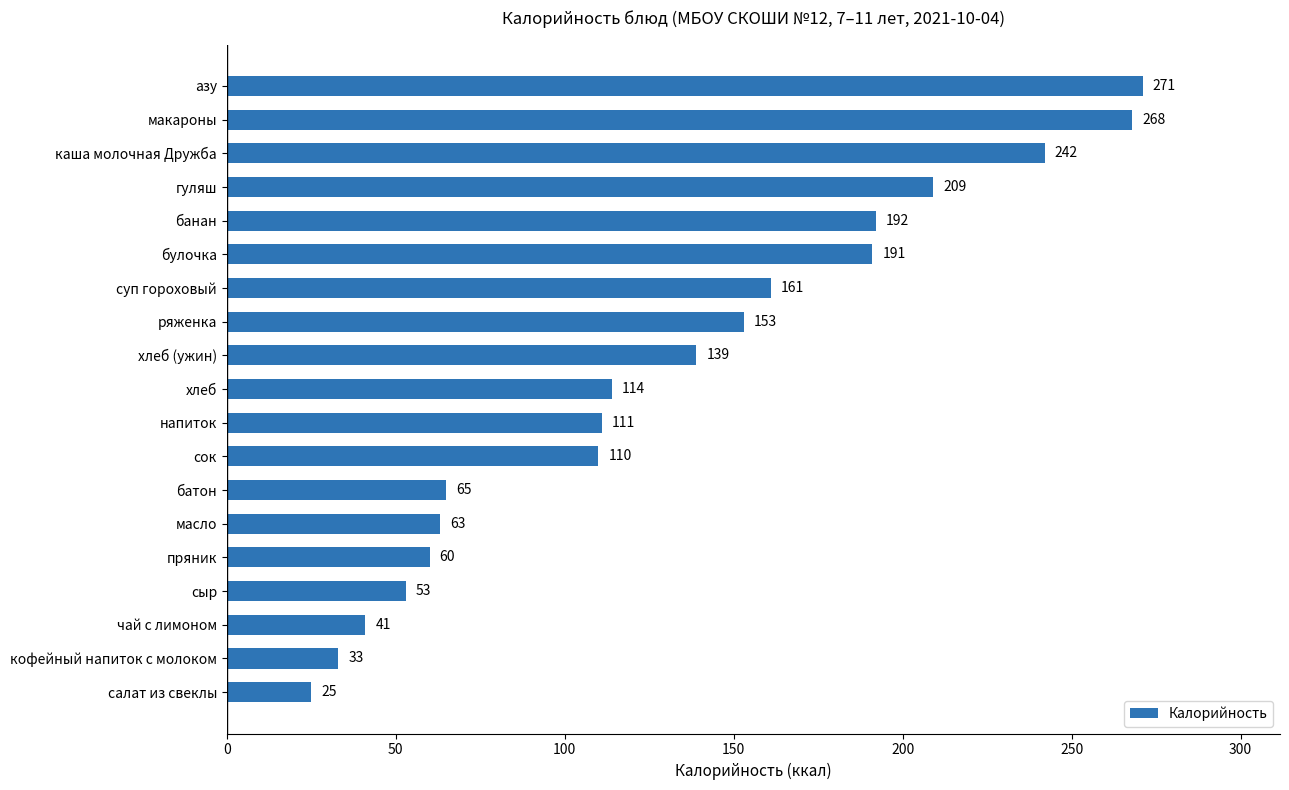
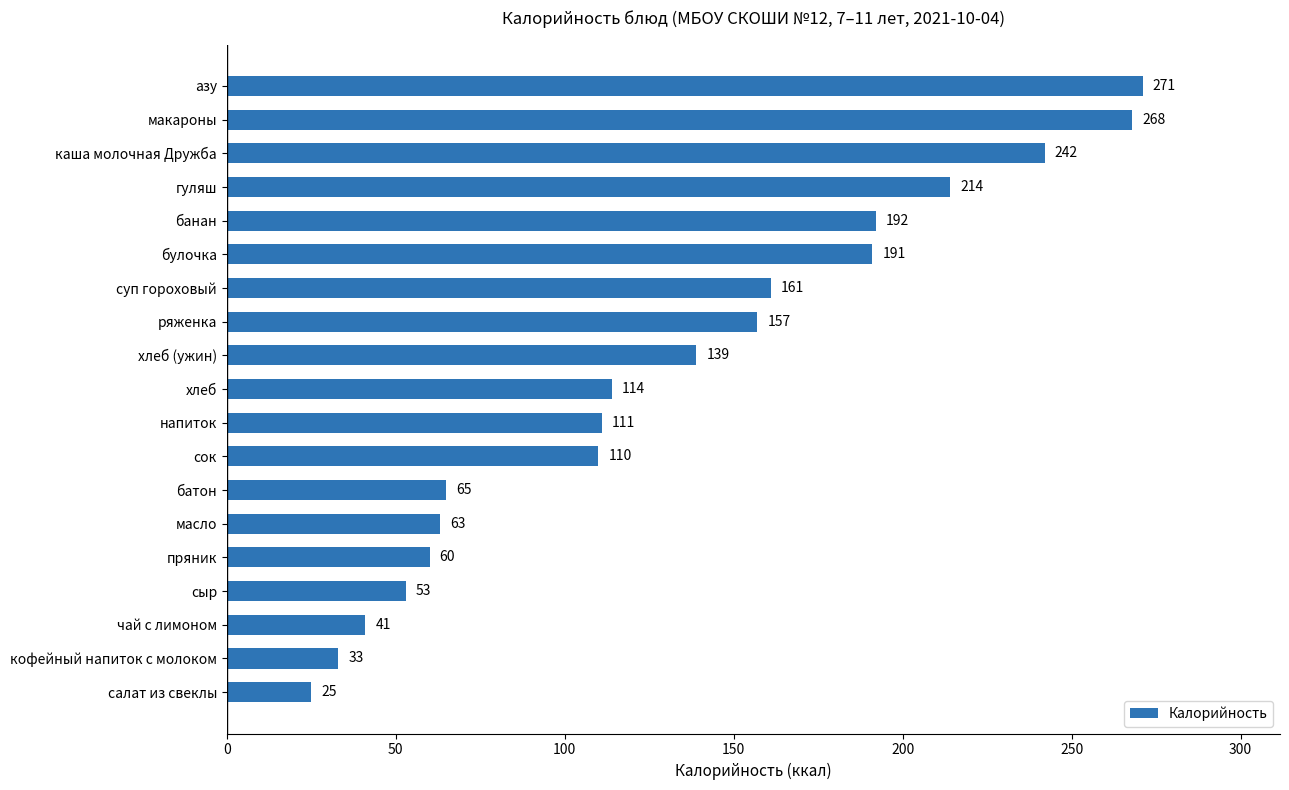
гуляш: 209 -> 214
ряженка: 153 -> 157
